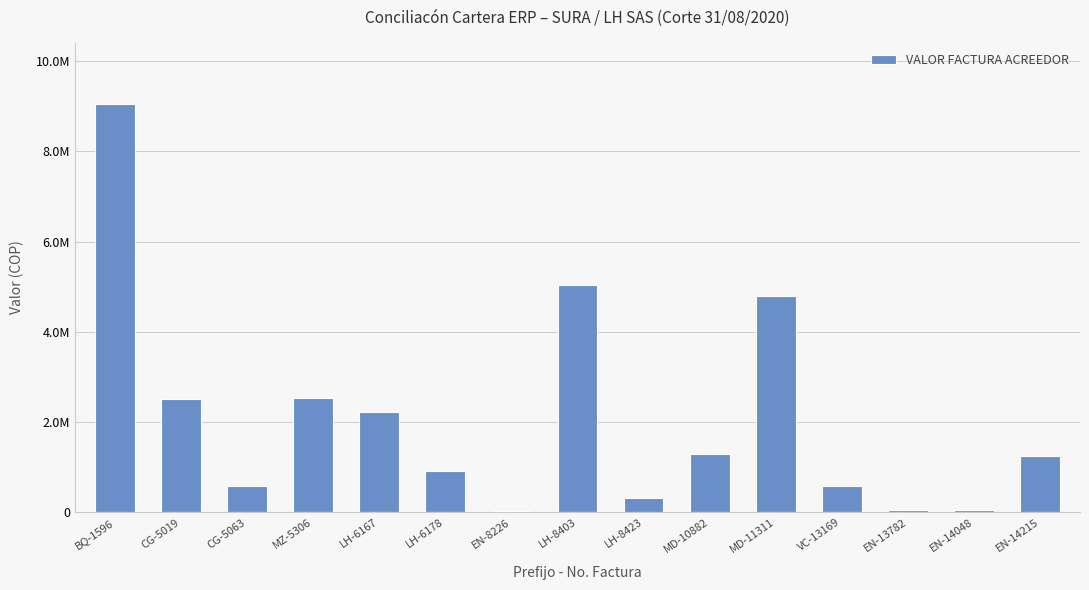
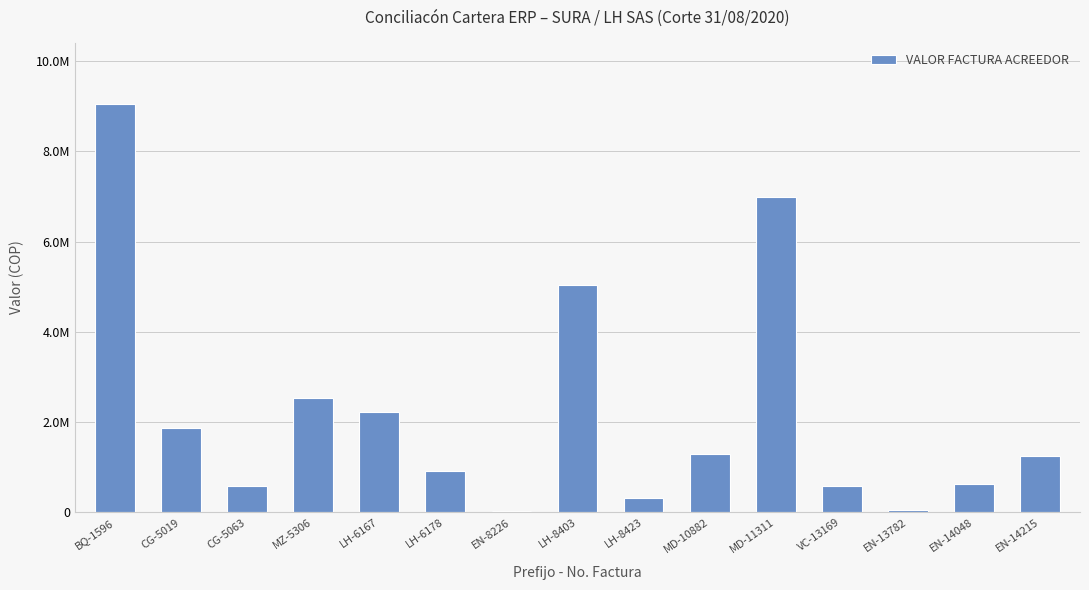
CG-5019: 2500000 -> 1900000
MD-11311: 4800000 -> 7000000
EN-14048: 100000 -> 600000
